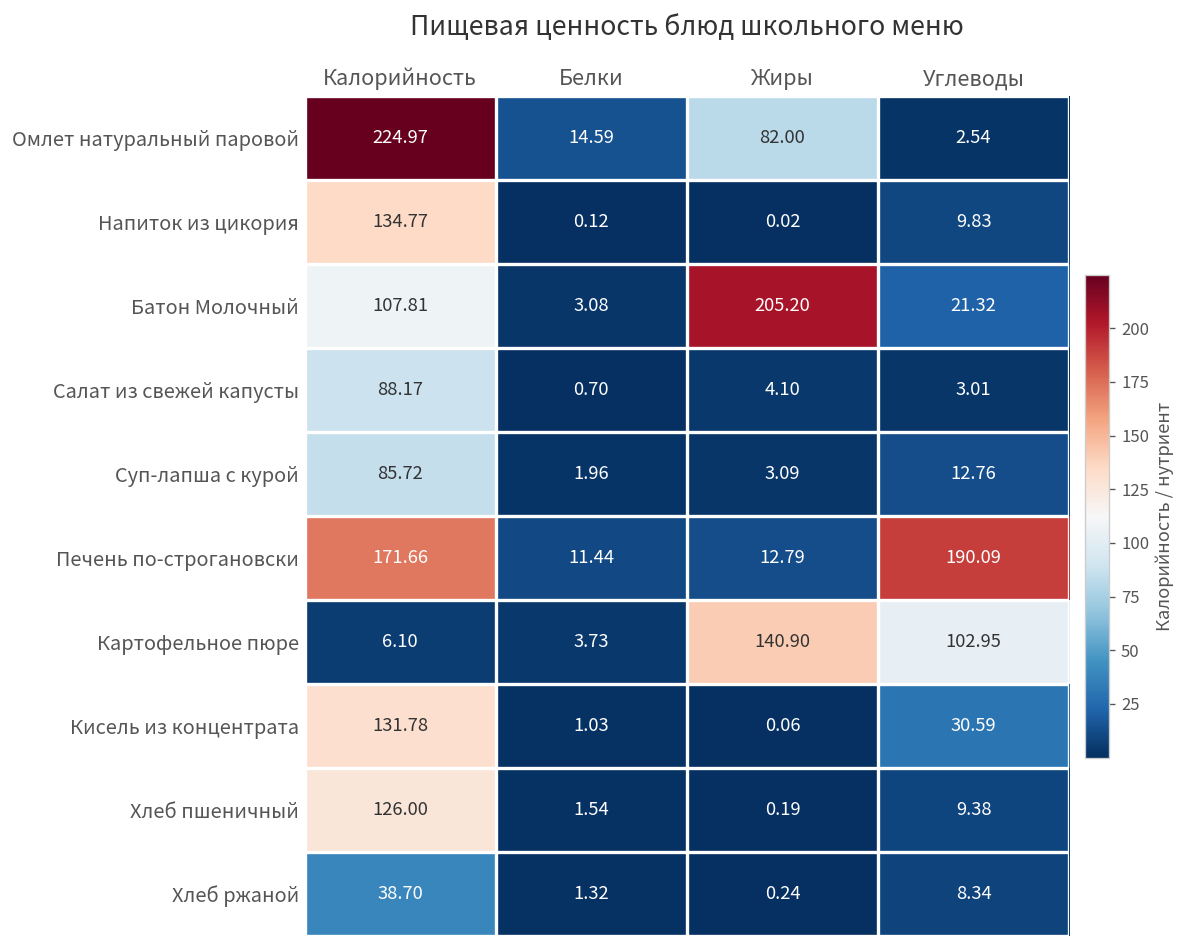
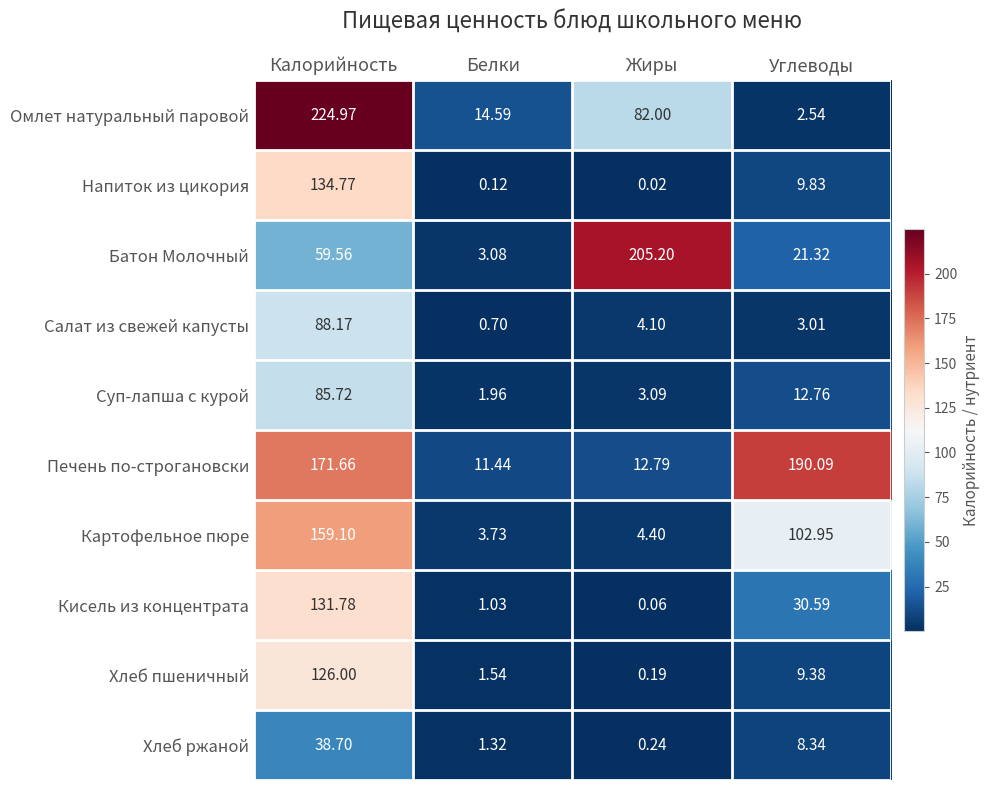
Батон Молочный, Калорийность: 107.81 -> 59.56
Картофельное пюре, Калорийность: 6.10 -> 159.10
Картофельное пюре, Жиры: 140.90 -> 4.40
